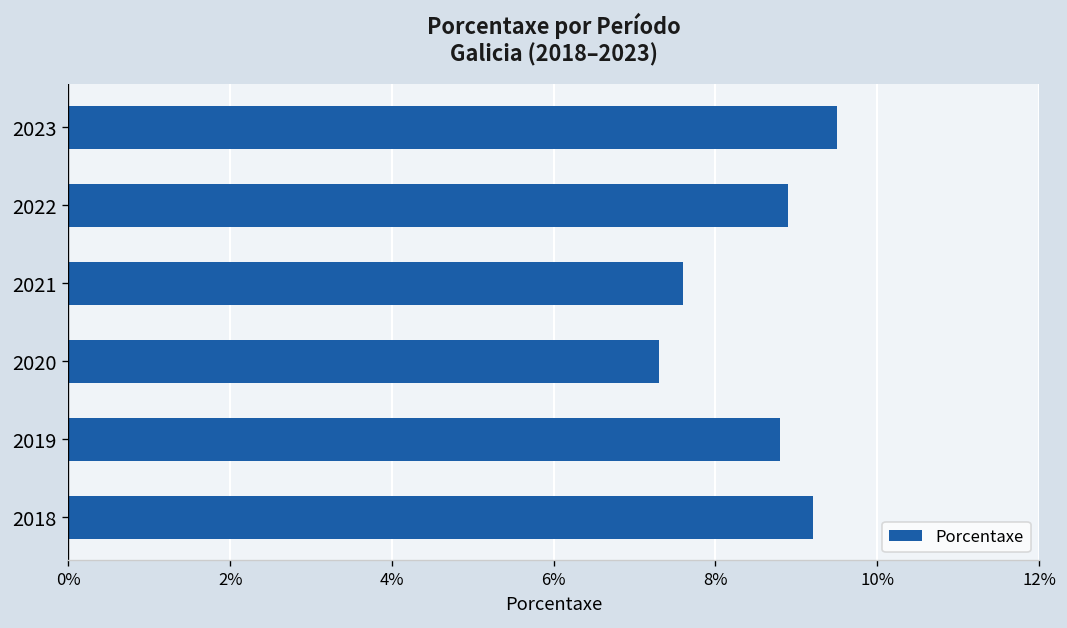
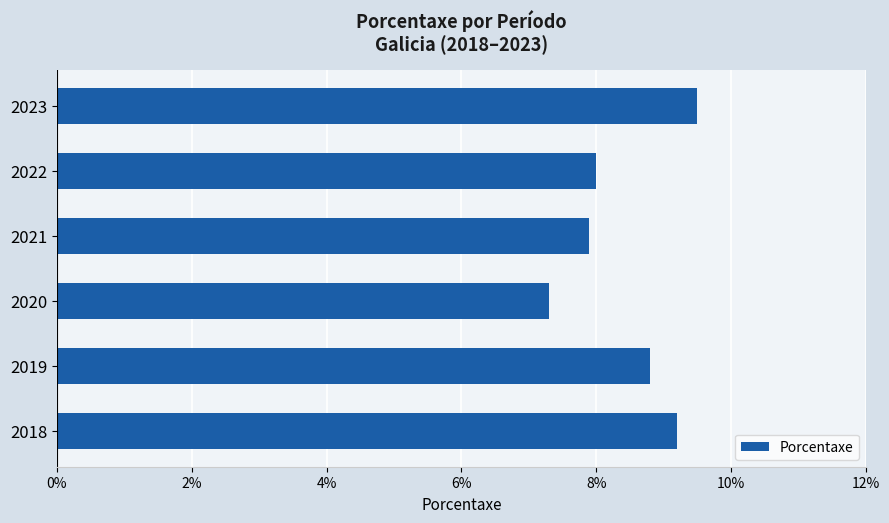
2022: 8.9% -> 8.0%
2021: 7.6% -> 7.9%
